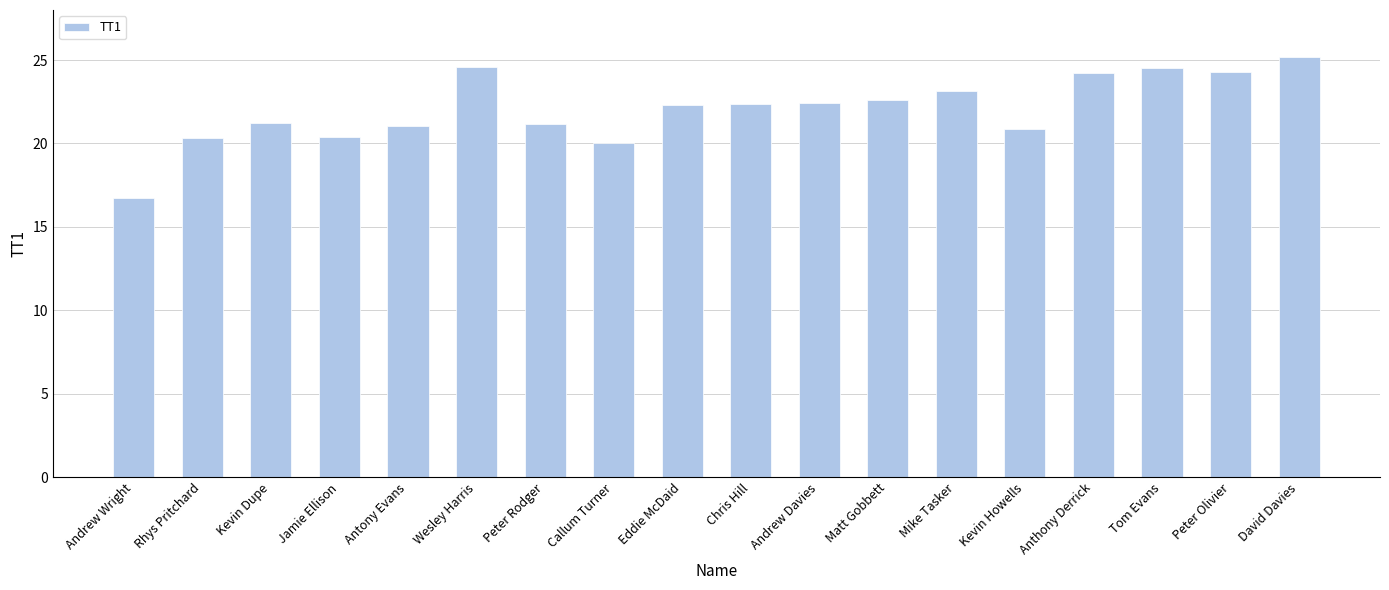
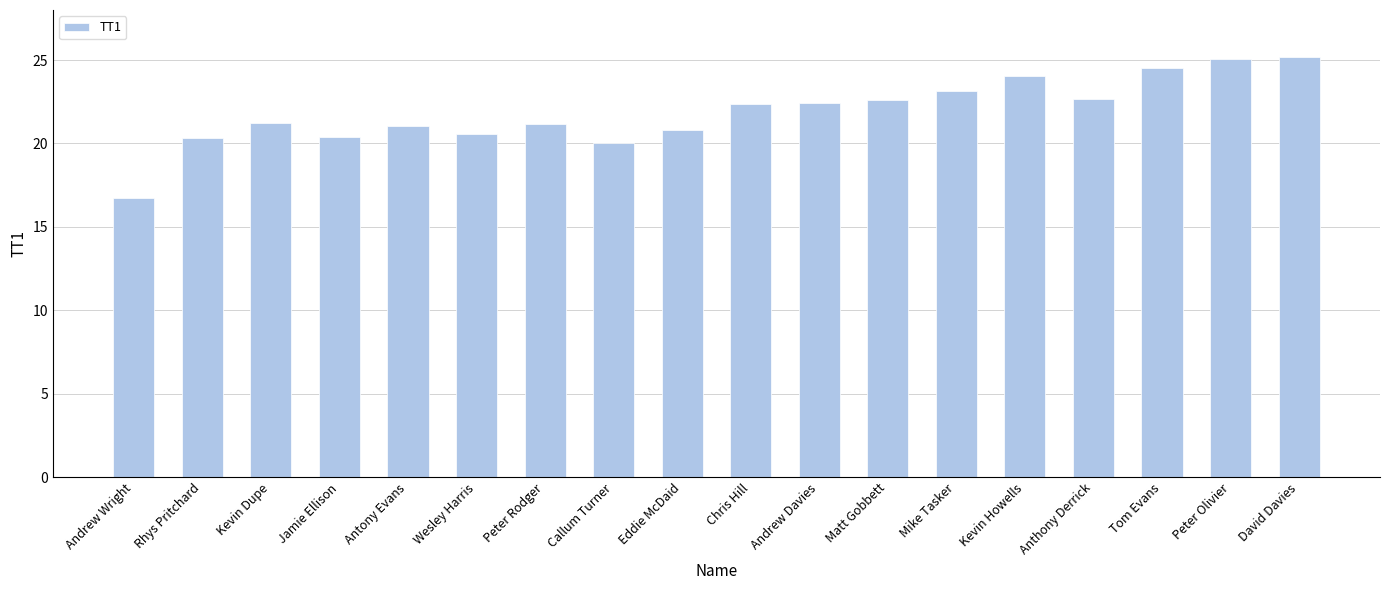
Wesley Harris: 24.6 -> 20.5
Eddie McDaid: 22.3 -> 20.8
Kevin Howells: 20.9 -> 24.0
Anthony Derrick: 24.2 -> 22.7
Peter Olivier: 24.3 -> 25.1
